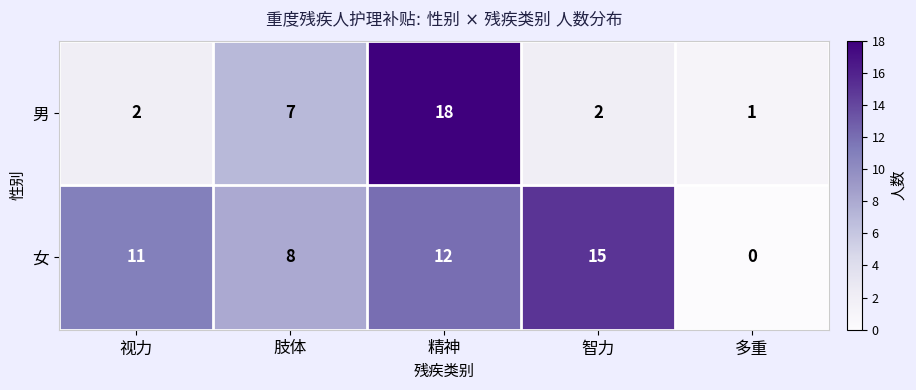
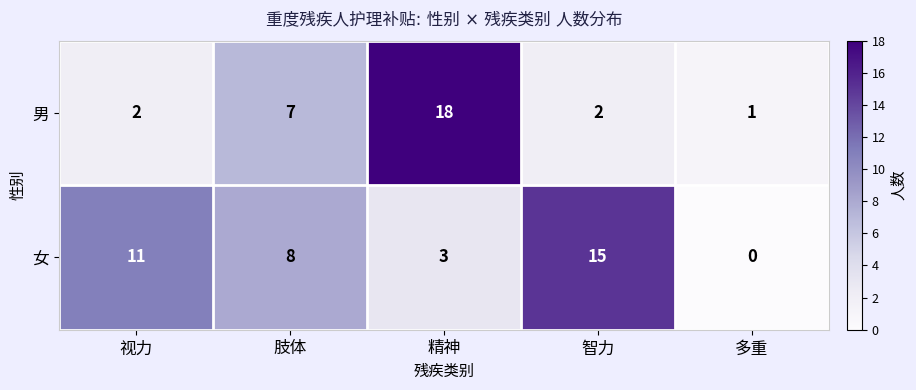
女, 精神: 12 -> 3
